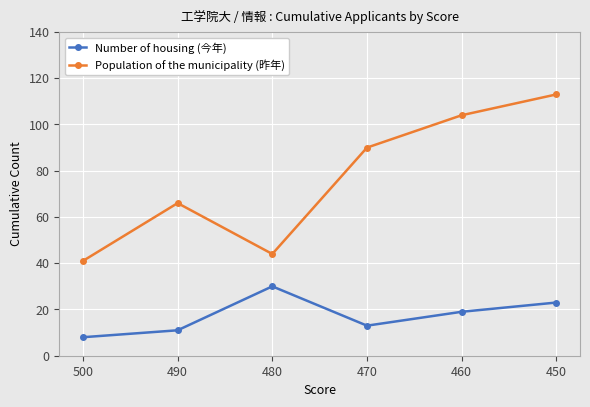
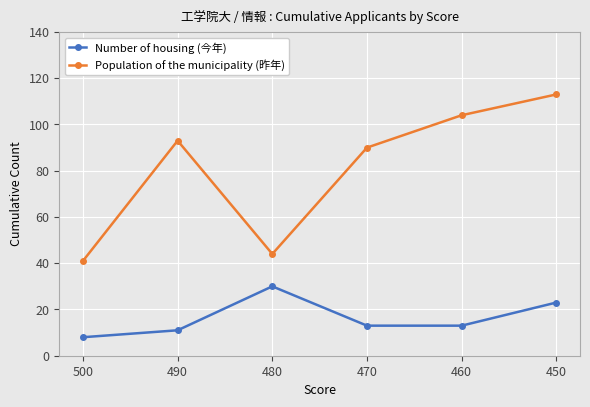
Population of the municipality (昨年), 490: 66 -> 93
Number of housing (今年), 460: 19 -> 13
